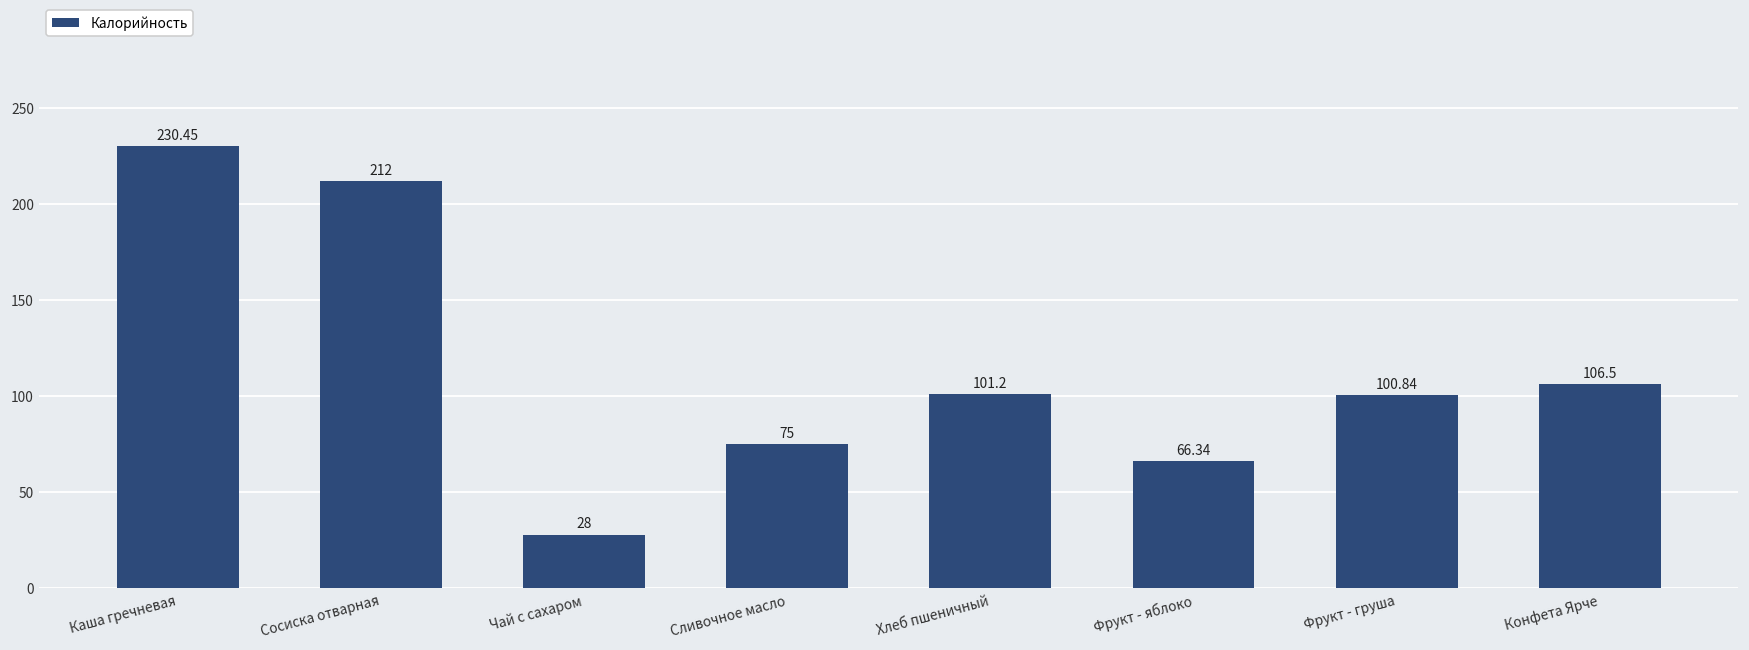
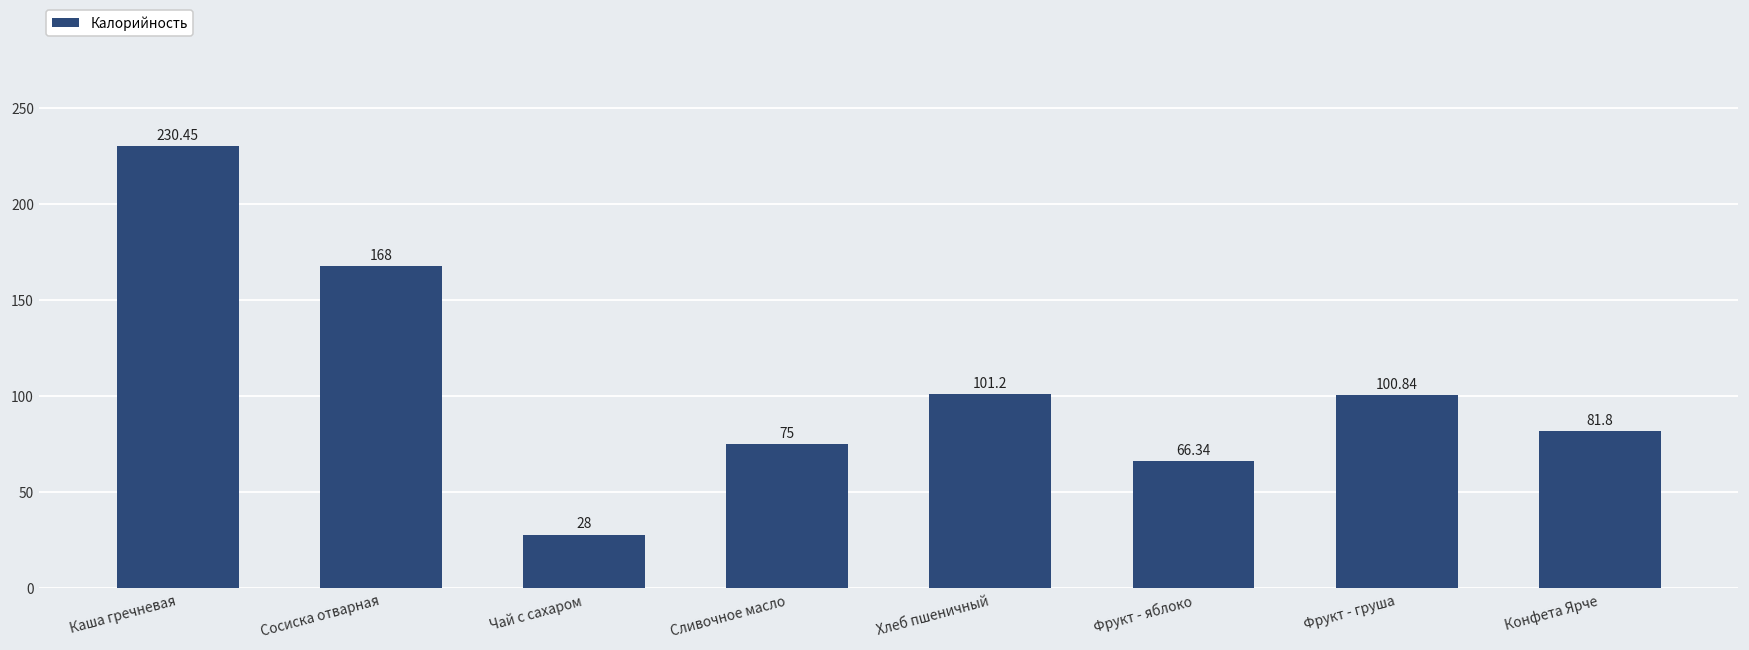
Сосиска отварная: 212 -> 168
Конфета Ярче: 106.5 -> 81.8
